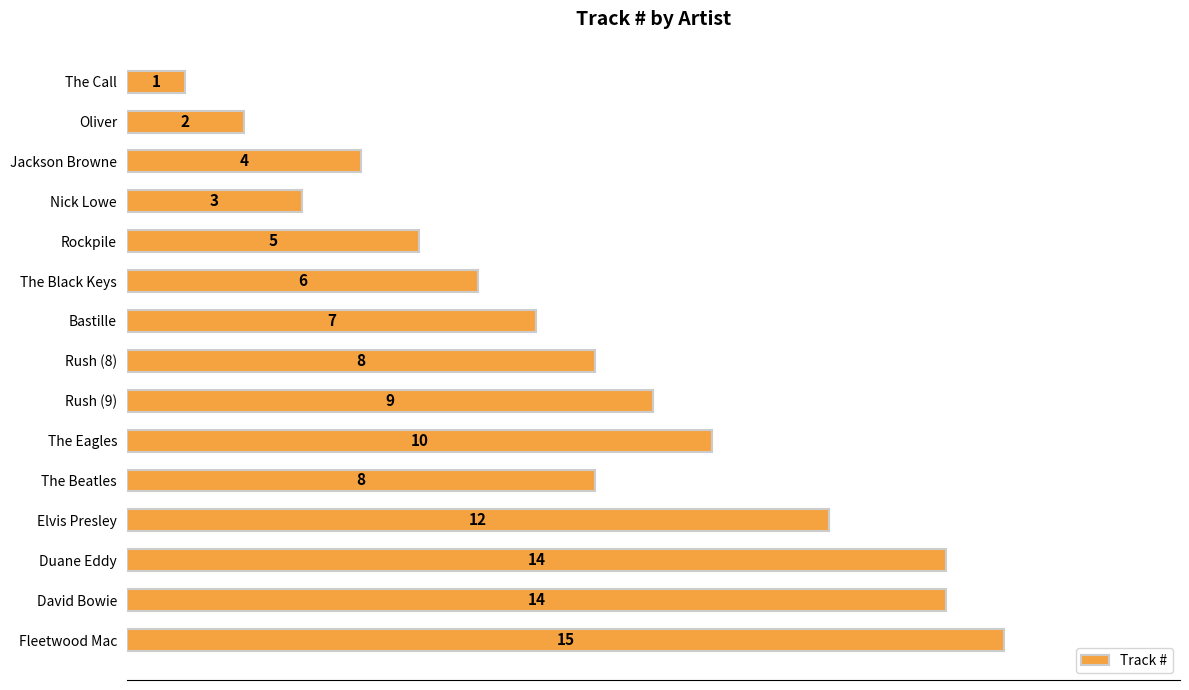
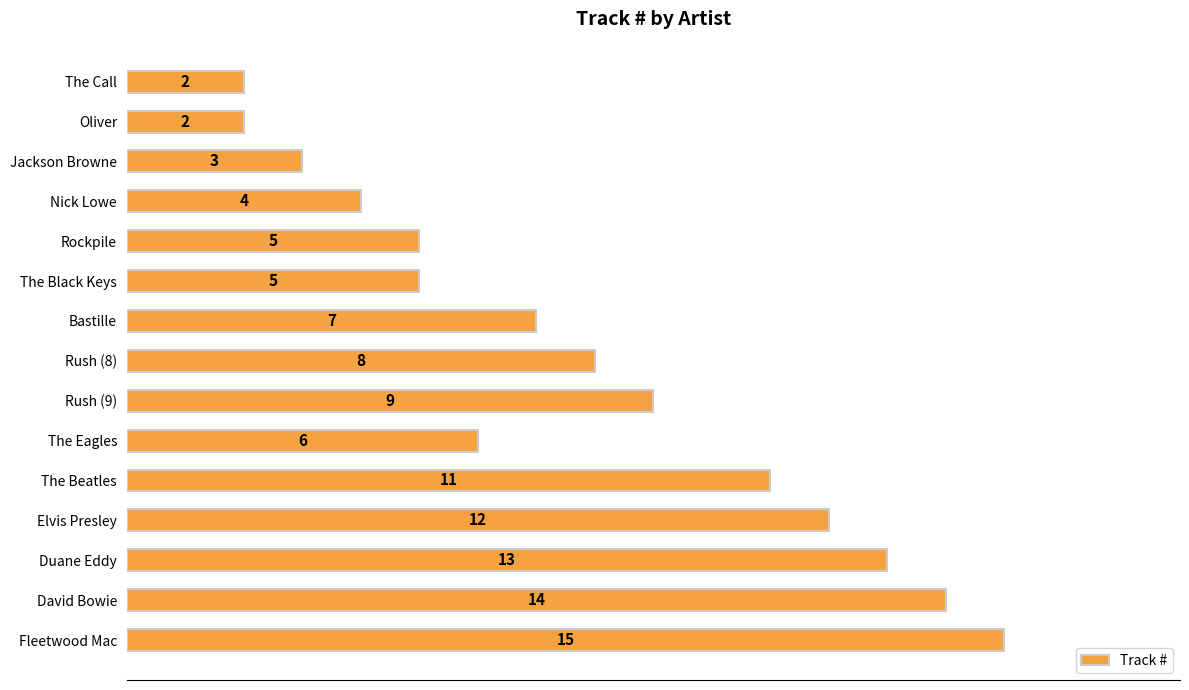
The Call: 1 -> 2
Jackson Browne: 4 -> 3
Nick Lowe: 3 -> 4
The Black Keys: 6 -> 5
The Eagles: 10 -> 6
The Beatles: 8 -> 11
Duane Eddy: 14 -> 13
